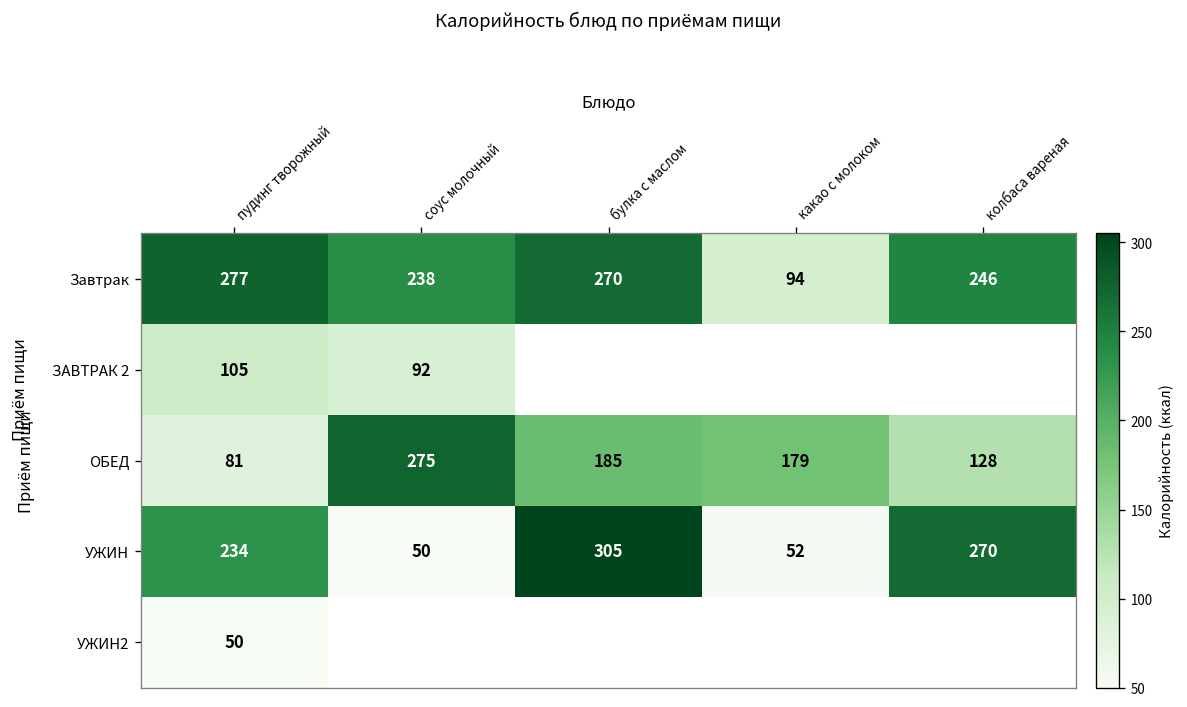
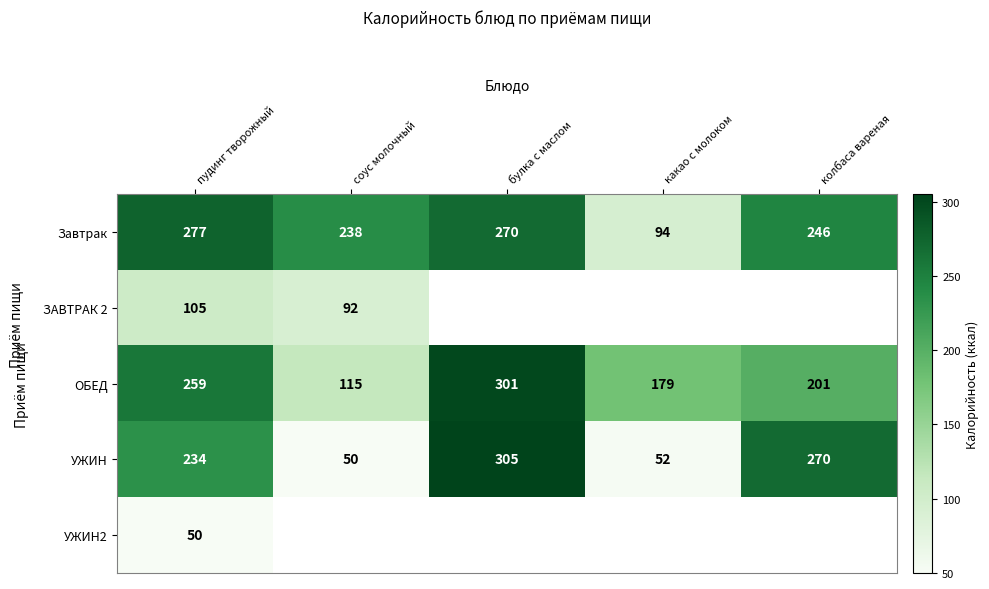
ОБЕД, пудинг творожный: 81 -> 259
ОБЕД, соус молочный: 275 -> 115
ОБЕД, булка с маслом: 185 -> 301
ОБЕД, колбаса вареная: 128 -> 201
